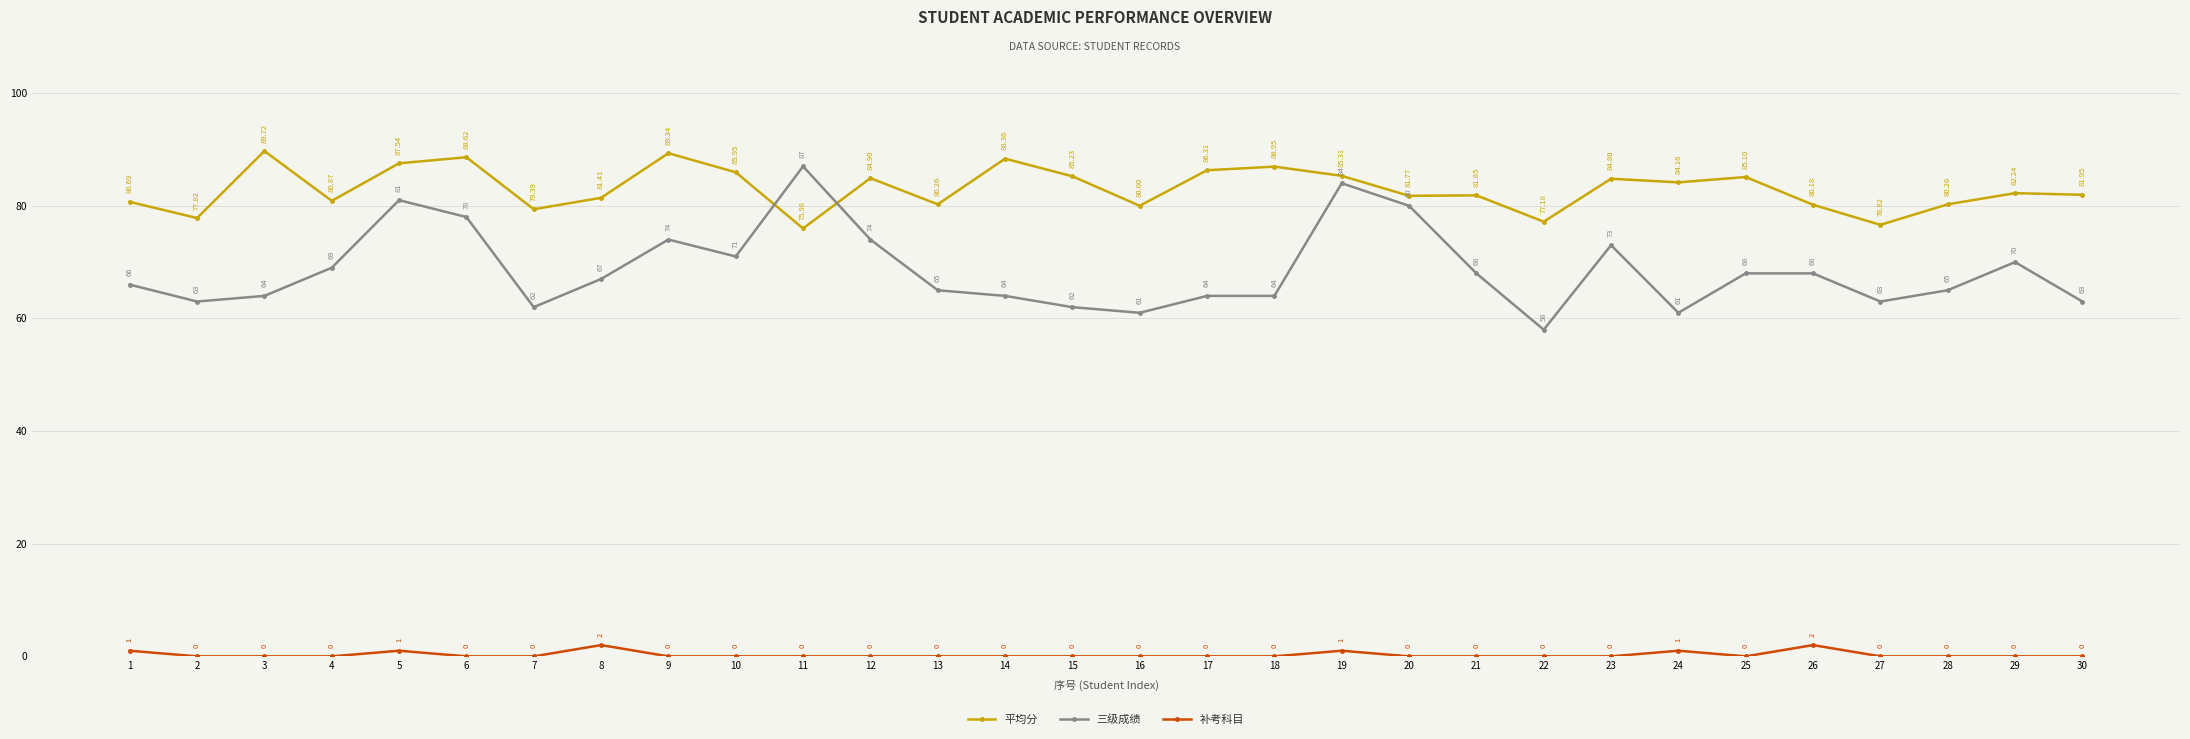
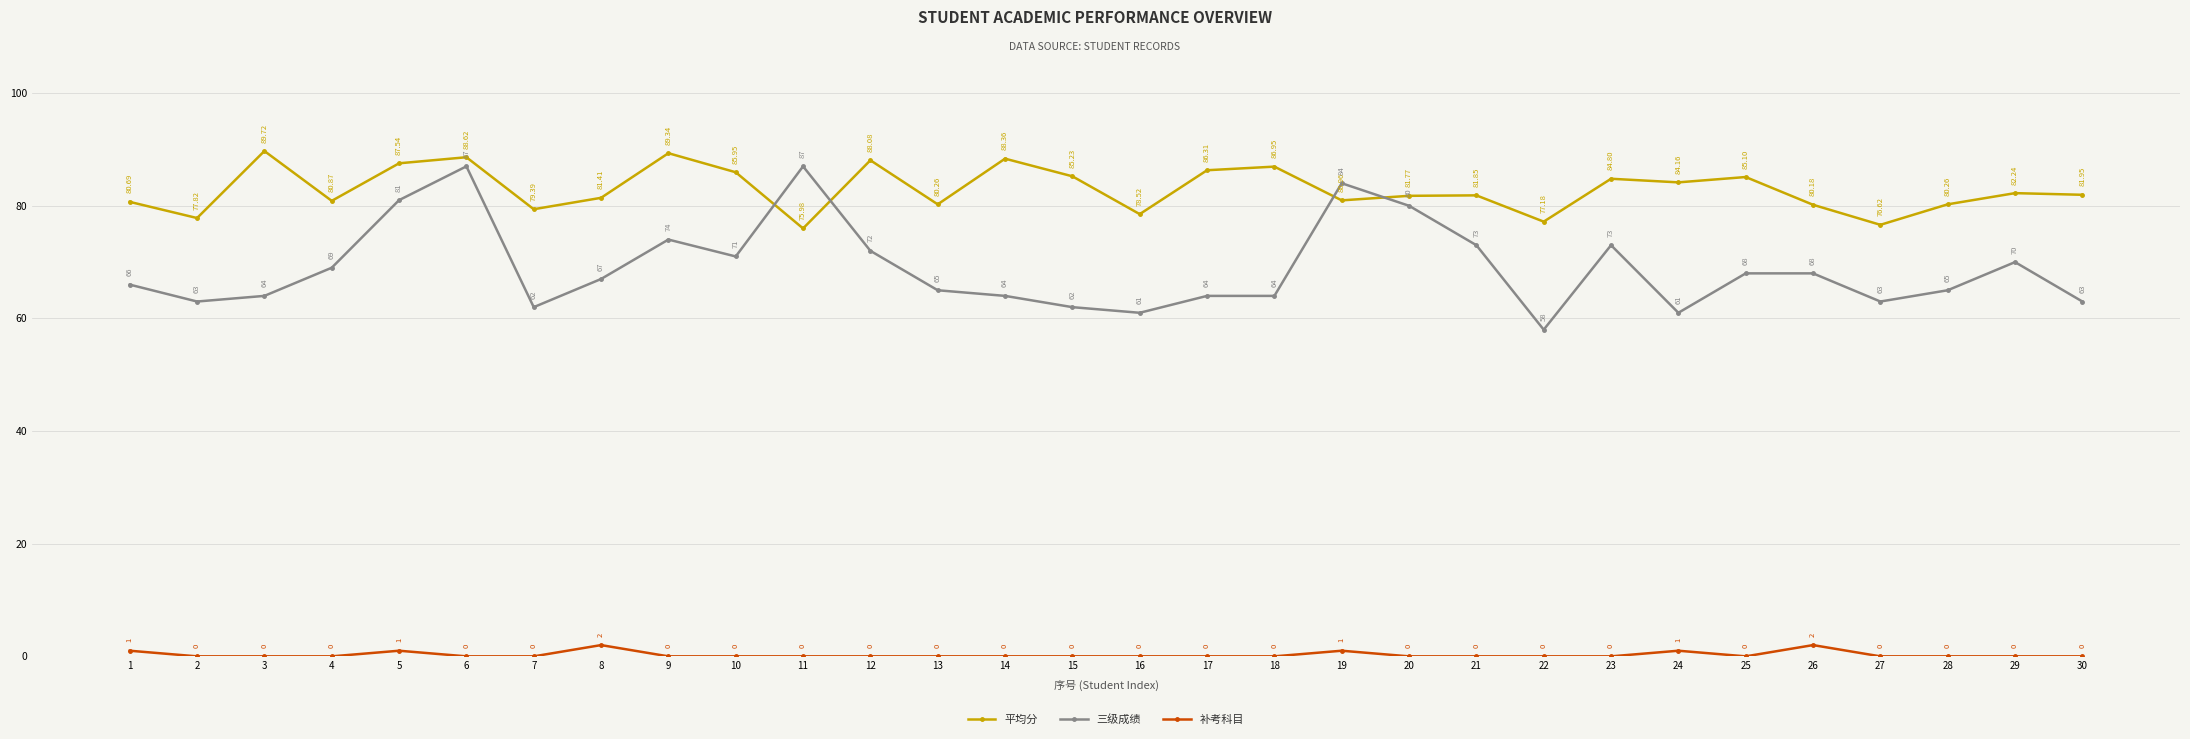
三级成绩, 6: 78 -> 87
平均分, 12: 84.90 -> 88.08
三级成绩, 12: 74 -> 72
平均分, 16: 80.00 -> 78.52
平均分, 19: 85.31 -> 80.96
三级成绩, 21: 68 -> 73
